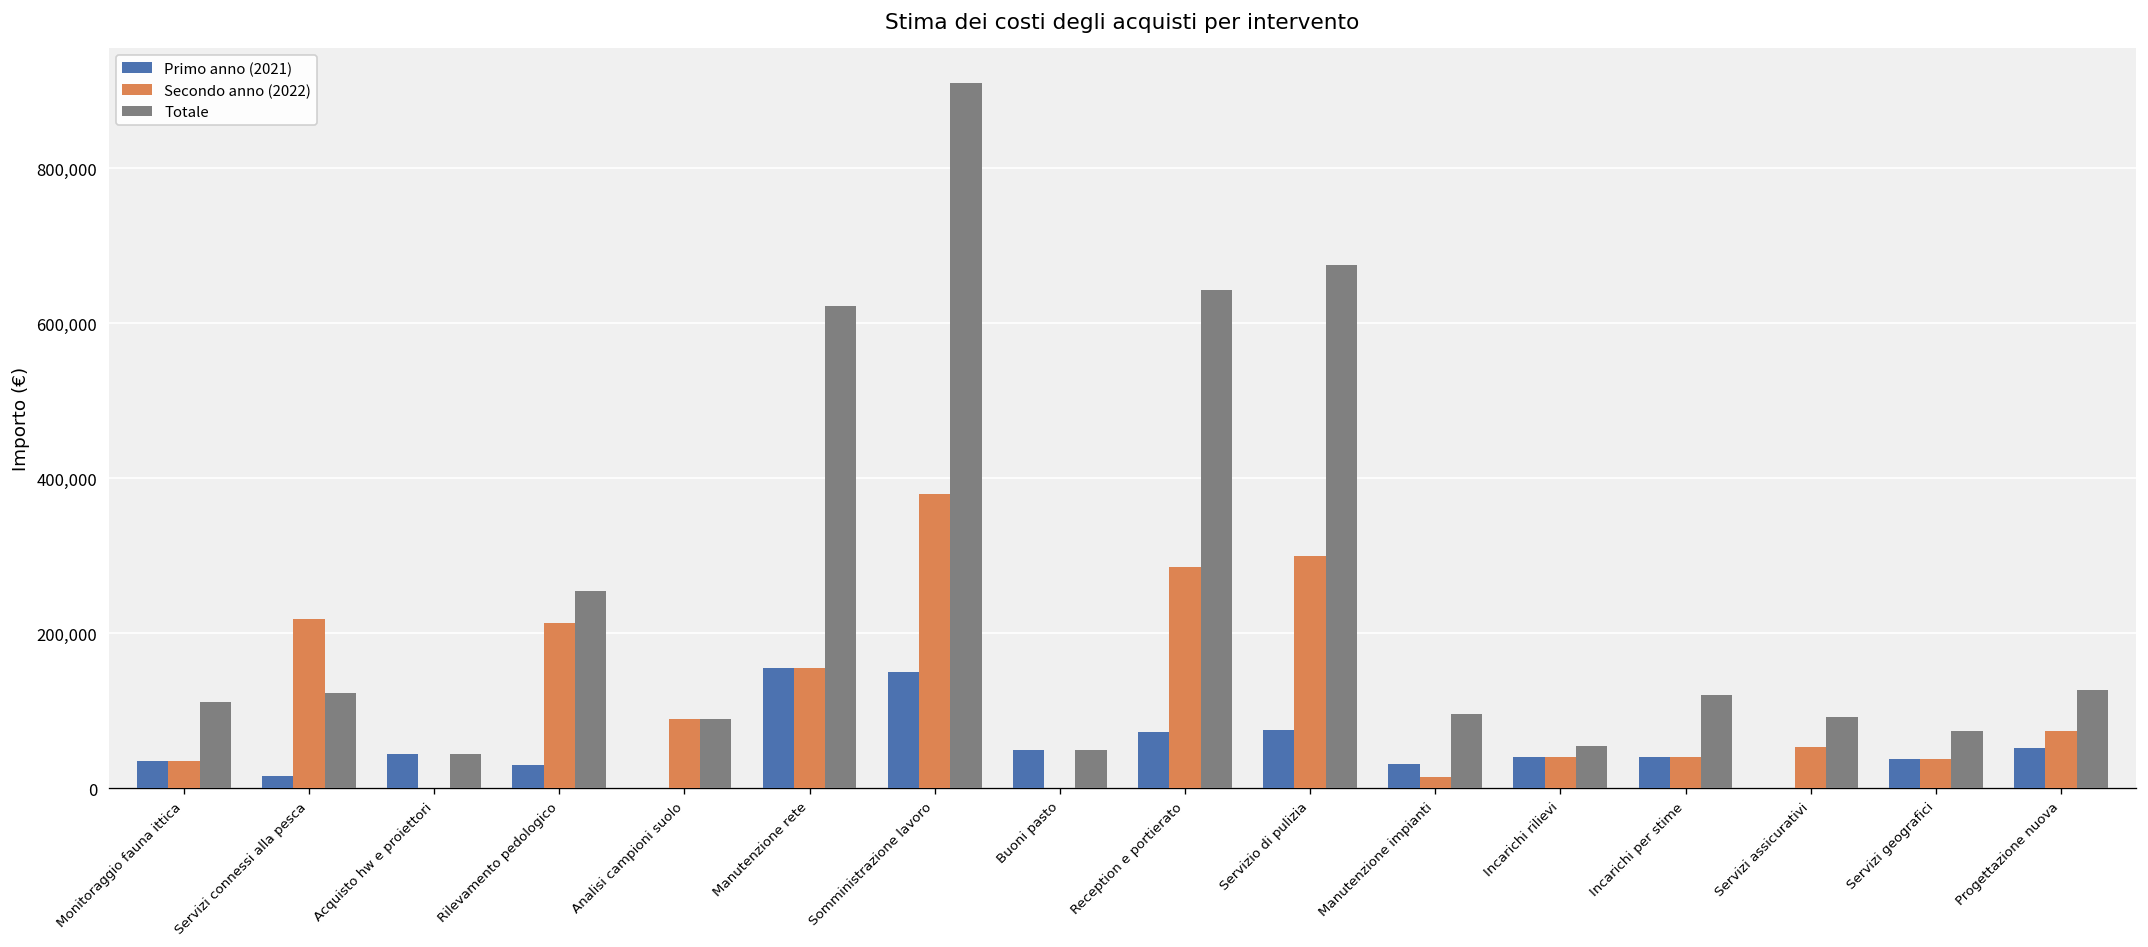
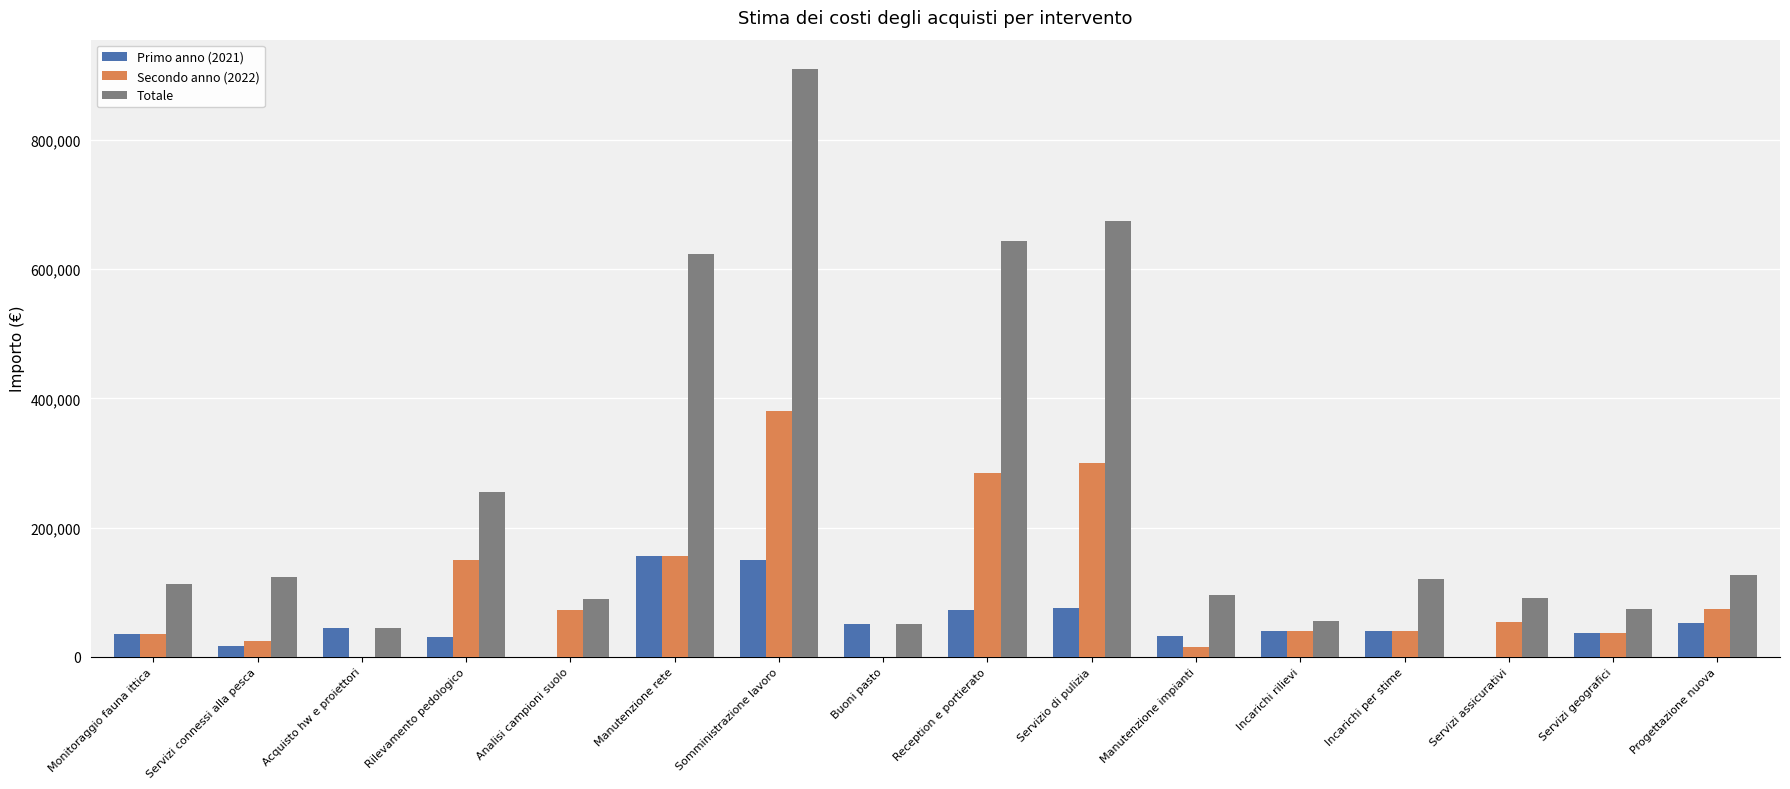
Secondo anno (2022), Servizi connessi alla pesca: 220,000 -> 20,000
Secondo anno (2022), Rilevamento pedologico: 210,000 -> 150,000
Secondo anno (2022), Analisi campioni suolo: 90,000 -> 70,000
